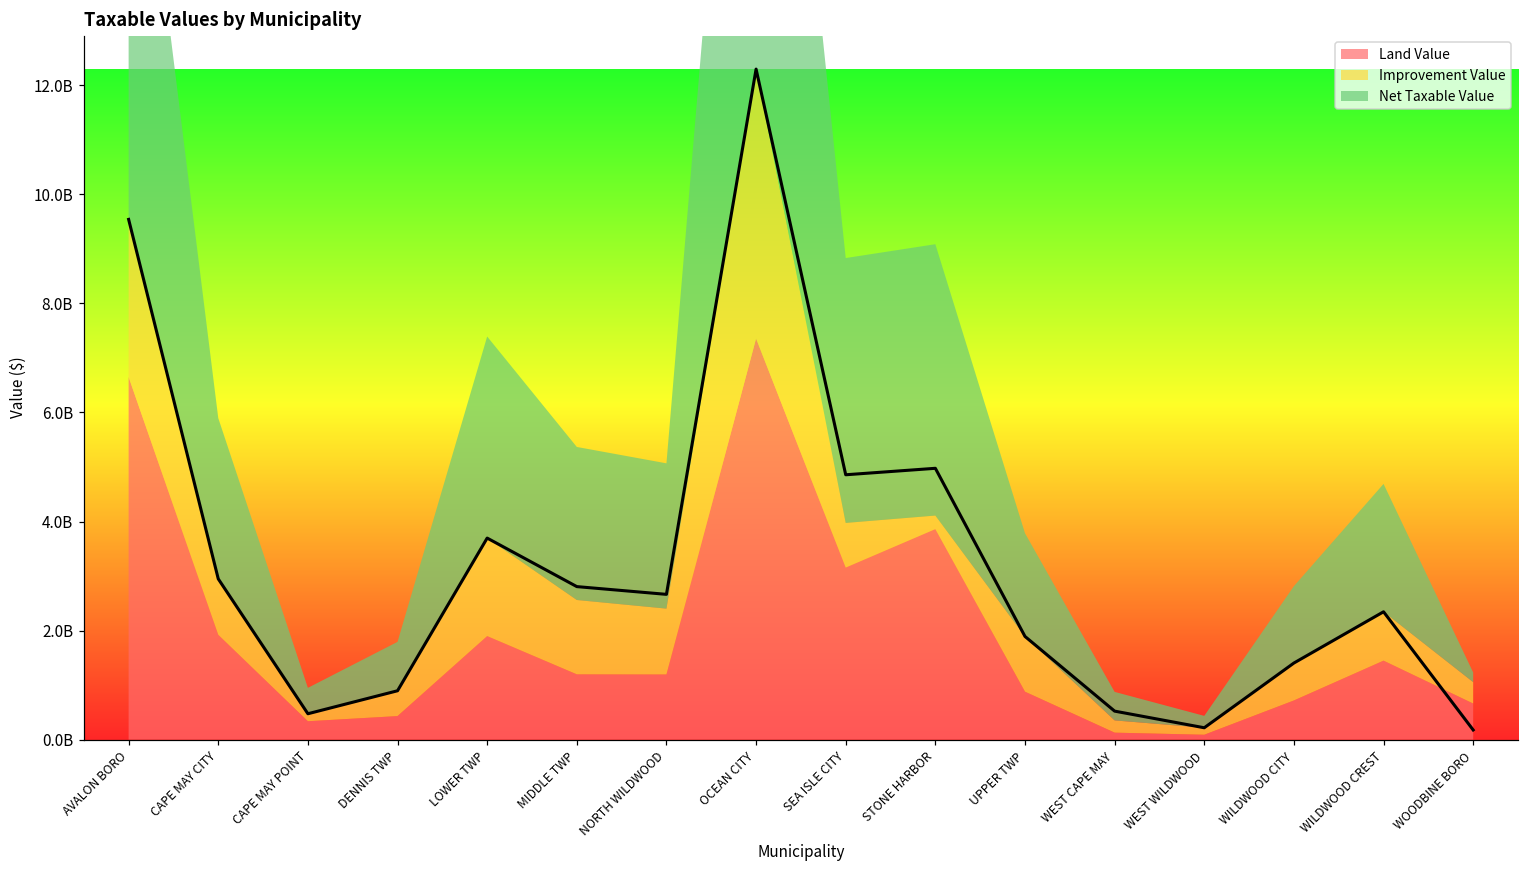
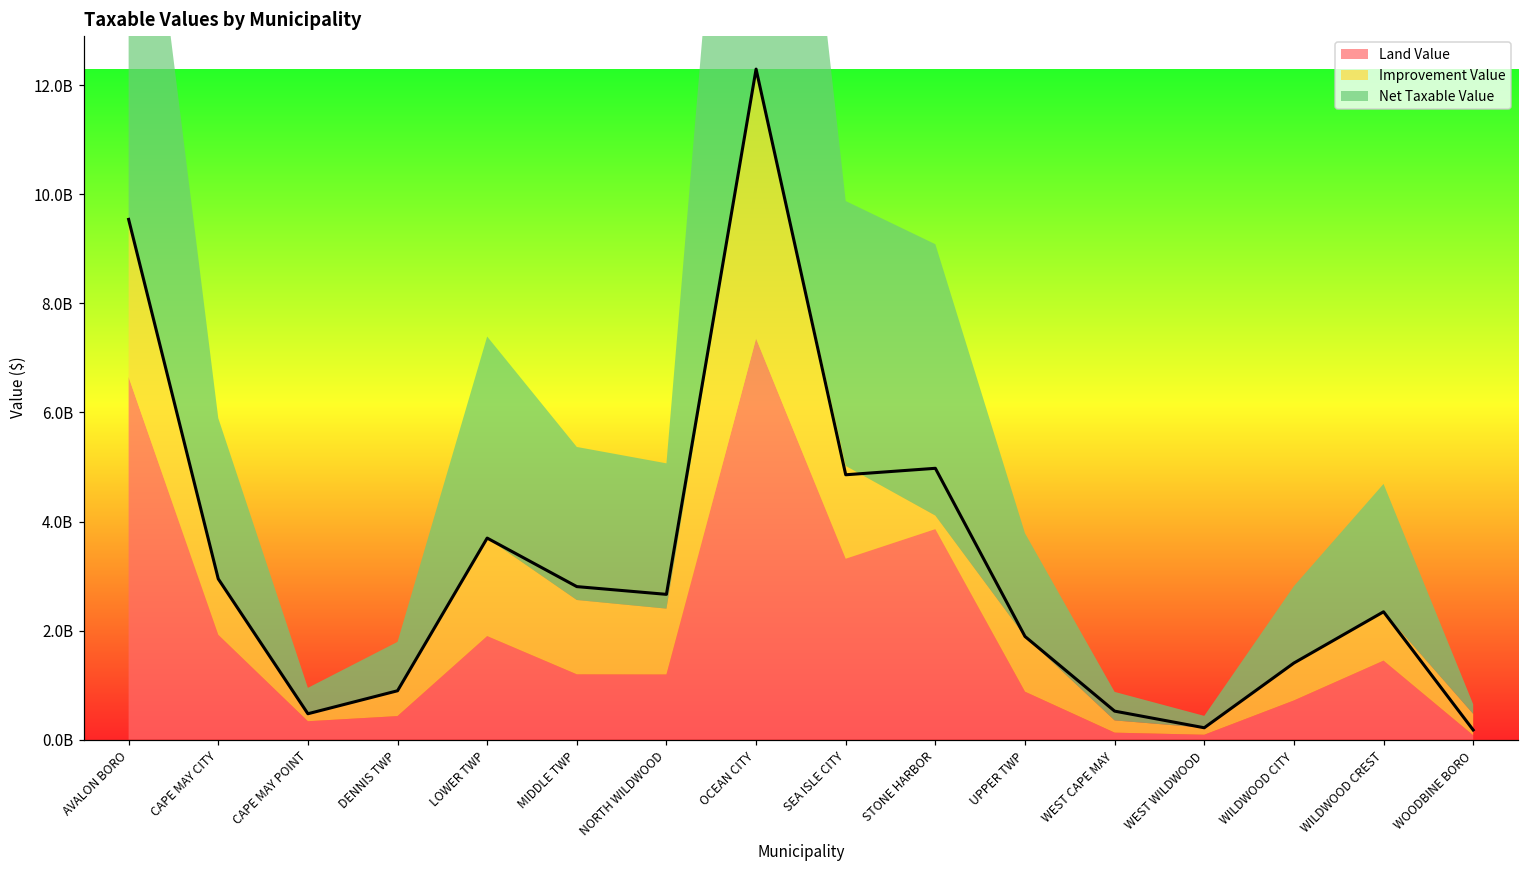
Land Value, SEA ISLE CITY: 3200000000 -> 3300000000
Improvement Value, SEA ISLE CITY: 800000000 -> 1700000000
Land Value, WOODBINE BORO: 700000000 -> 100000000
